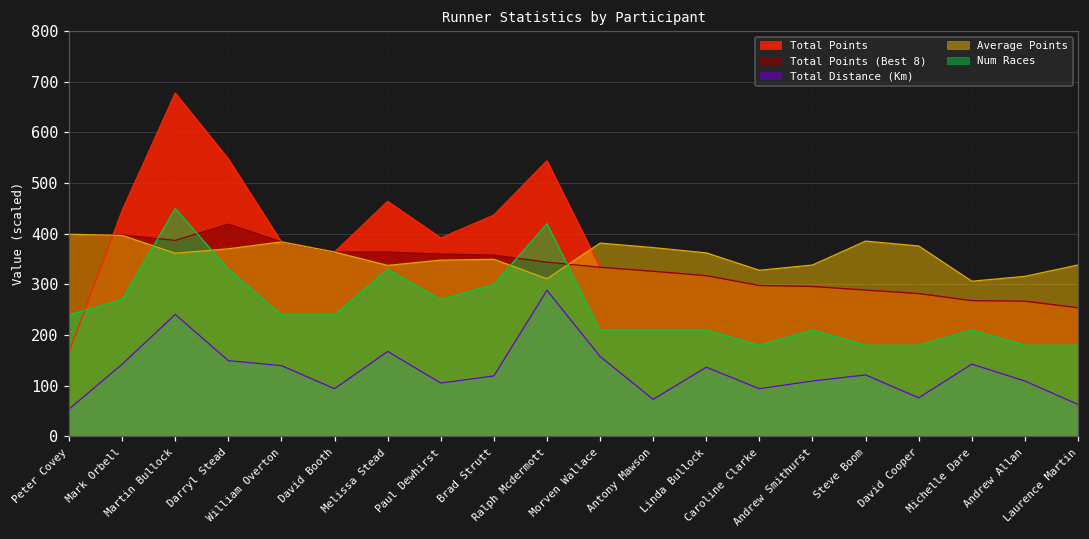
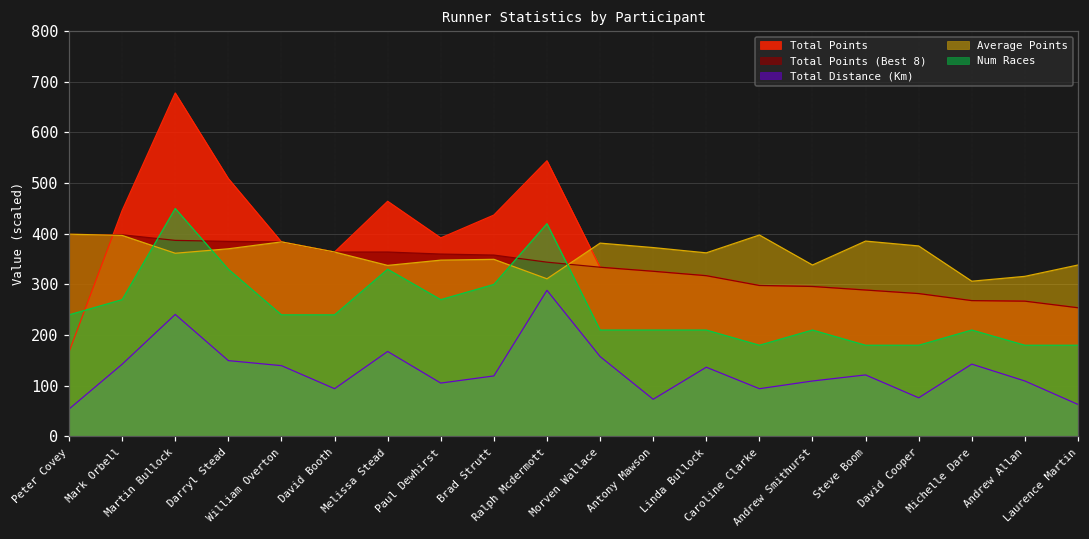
Total Points, Darryl Stead: 550 -> 510
Total Points (Best 8), Darryl Stead: 420 -> 390
Average Points, Caroline Clarke: 330 -> 400
